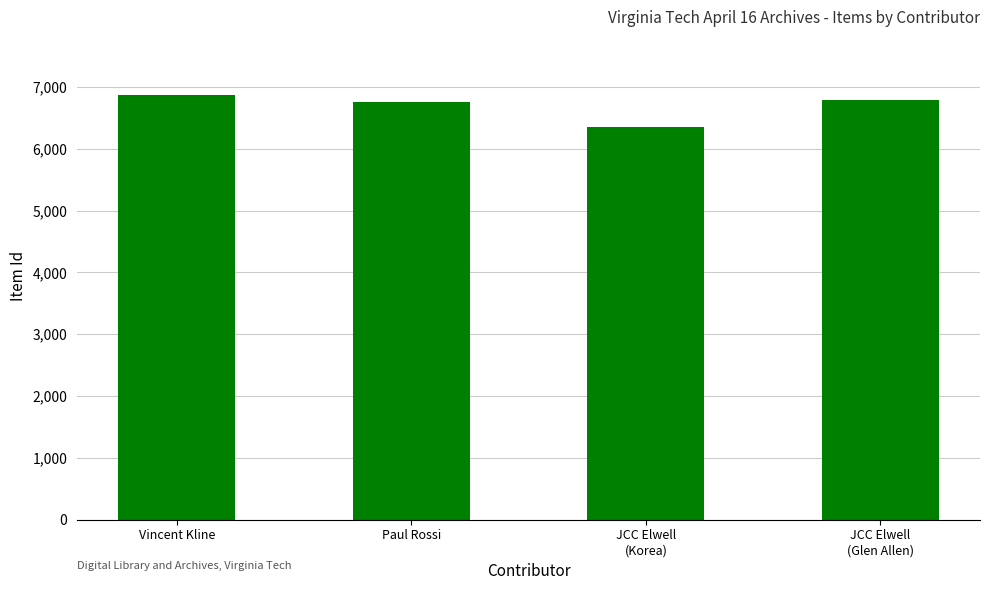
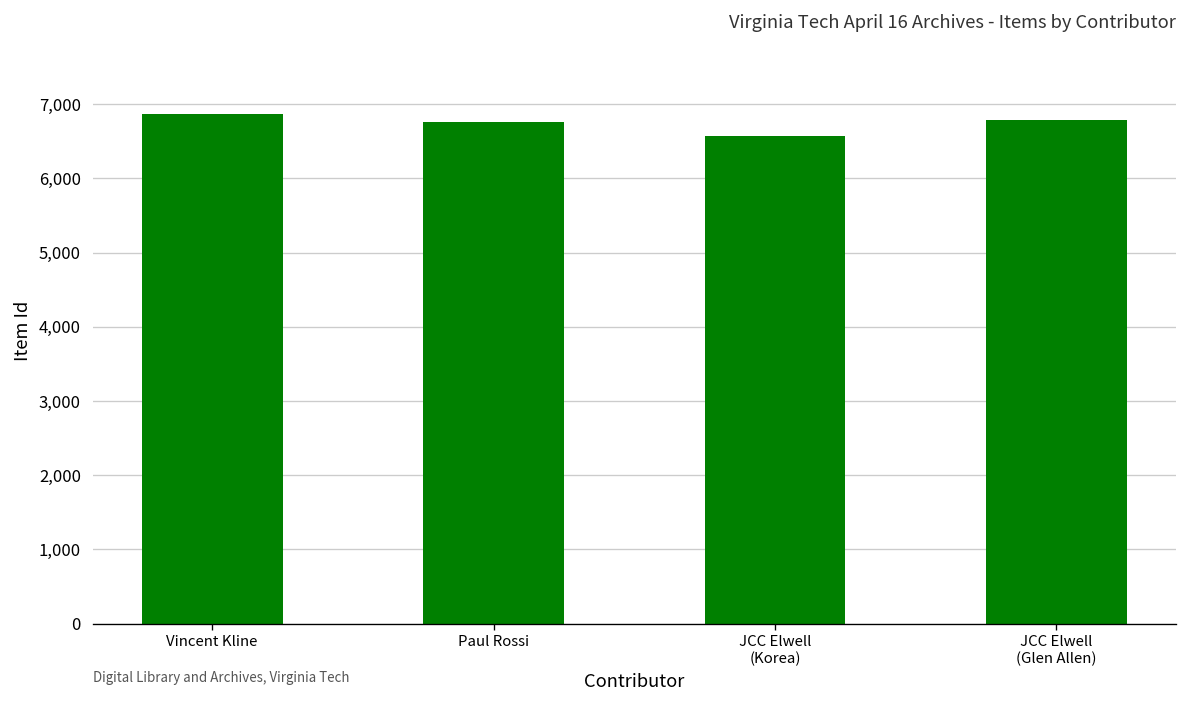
JCC Elwell (Korea): 6,300 -> 6,600
